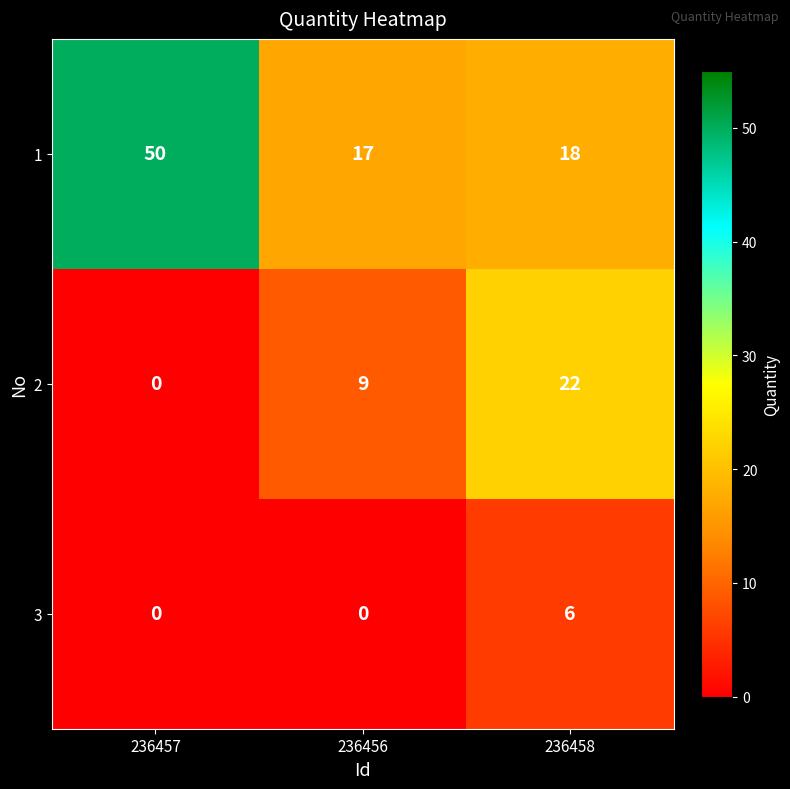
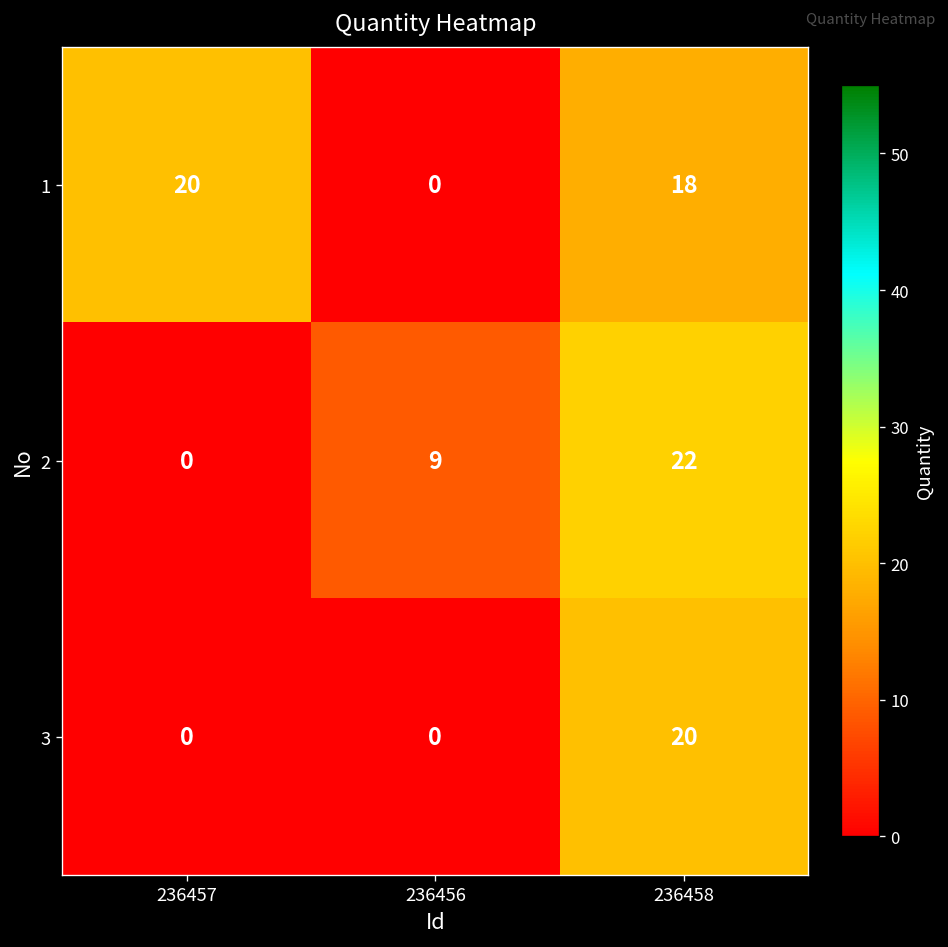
1, 236457: 50 -> 20
1, 236456: 17 -> 0
3, 236458: 6 -> 20
